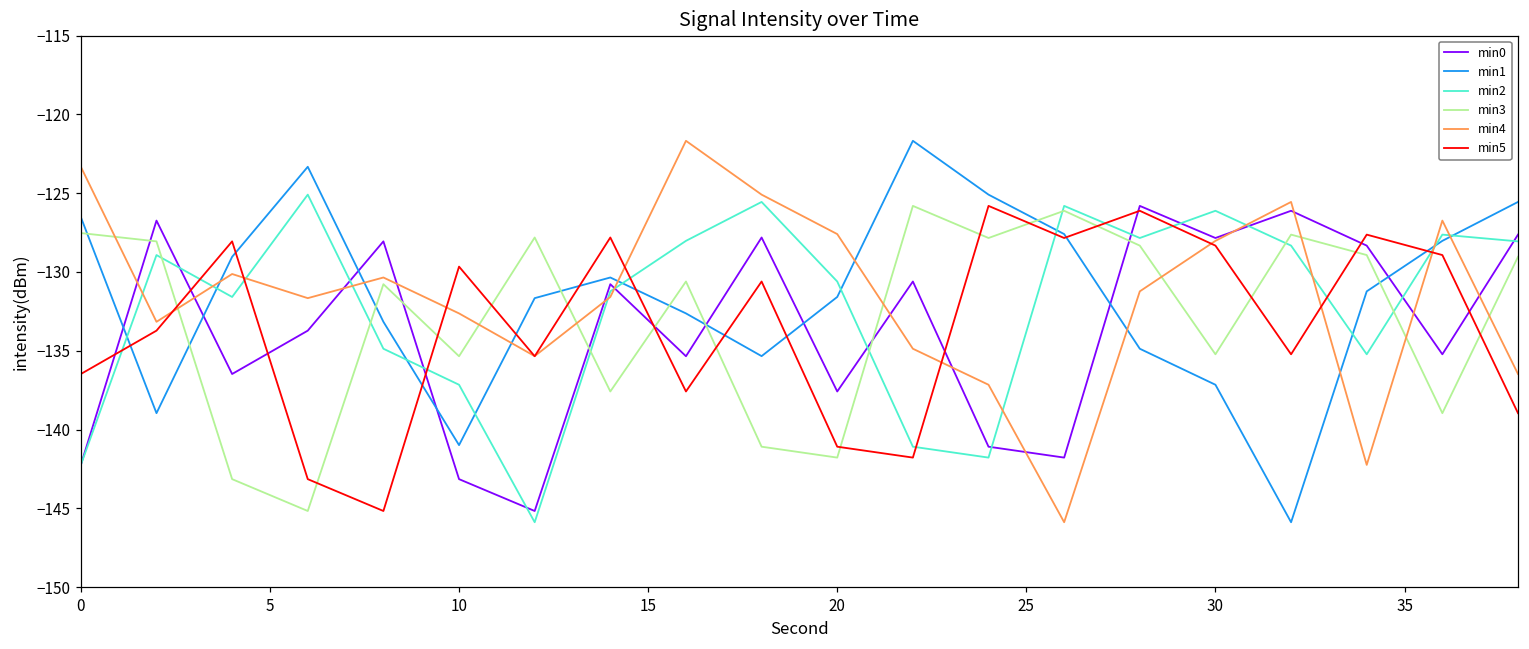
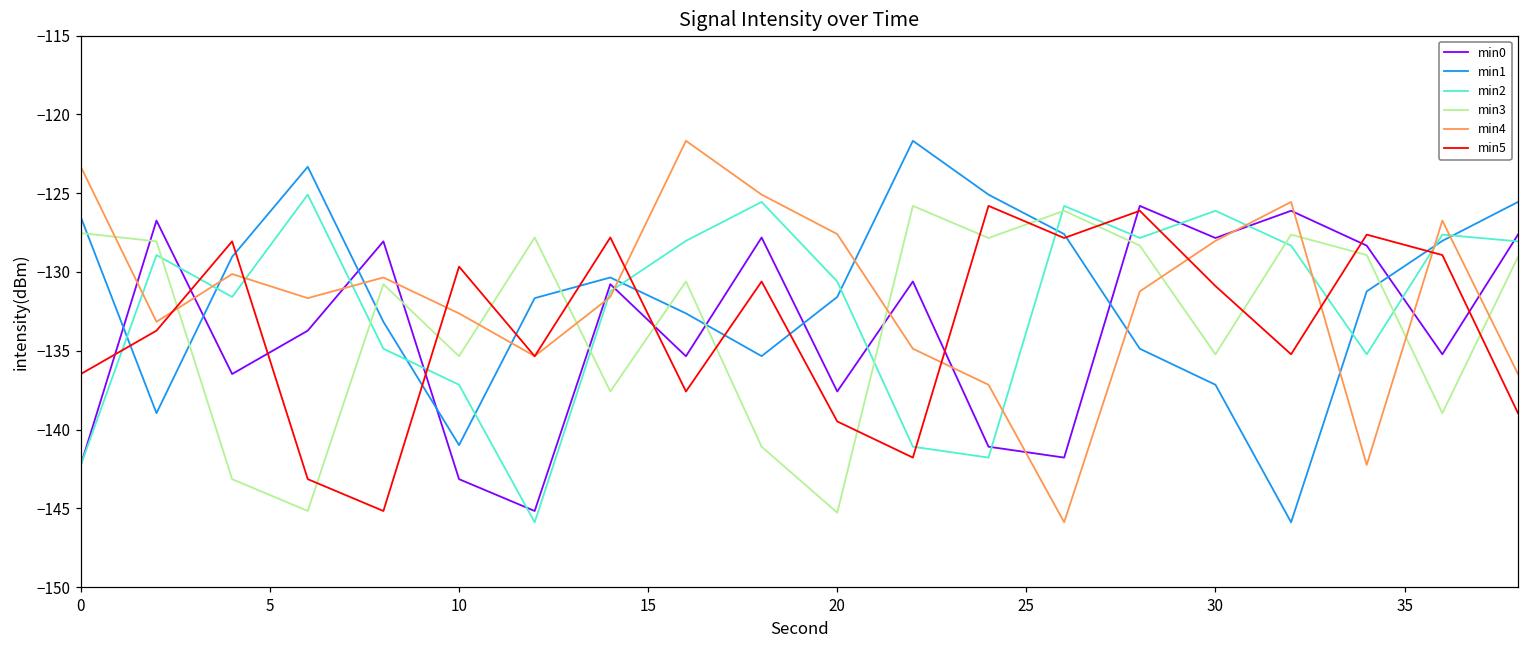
min3, 20: -141.8 -> -145.3
min5, 20: -141.1 -> -139.5
min5, 30: -128.3 -> -130.9
